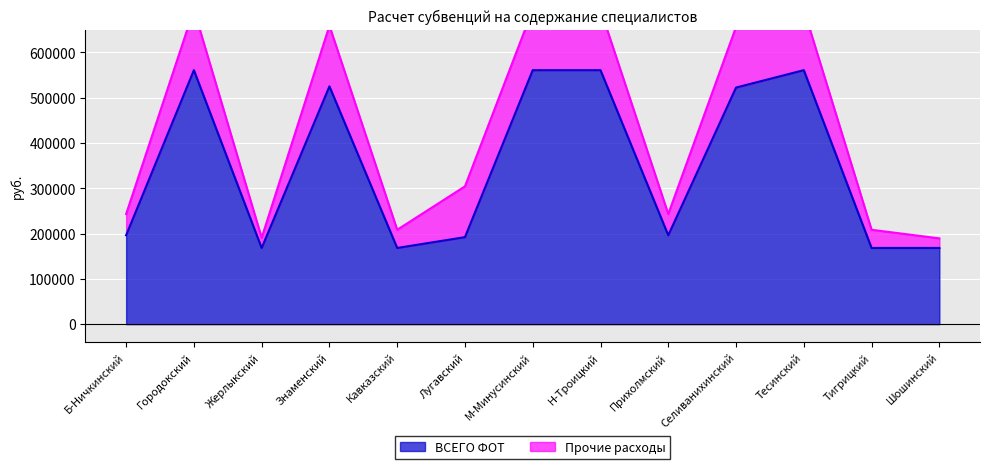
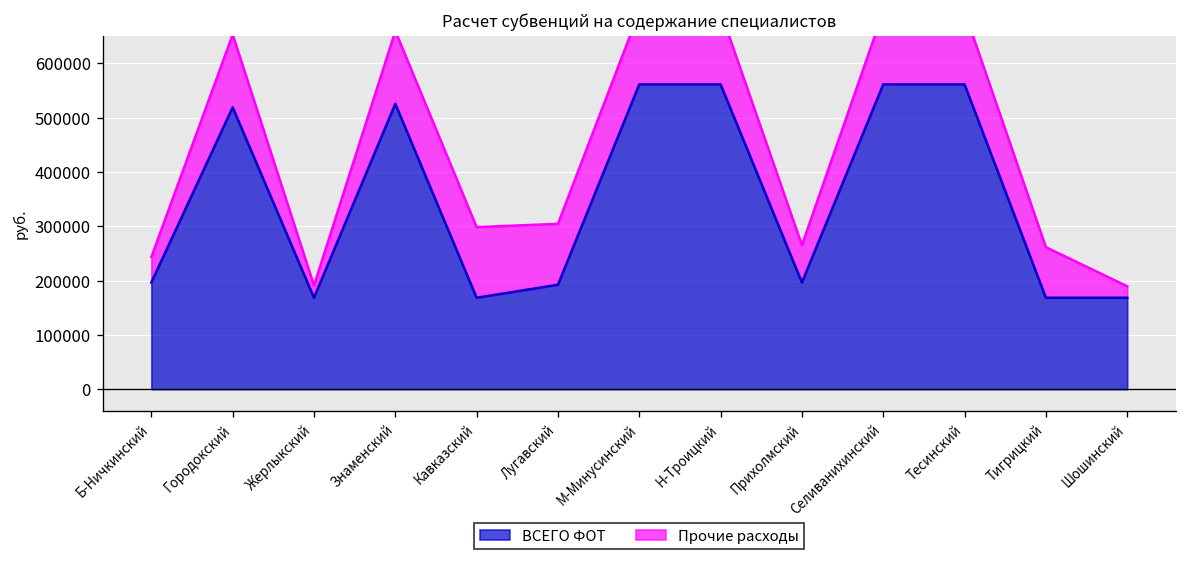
ВСЕГО ФОТ, Городокский: 560000 -> 520000
Прочие расходы, Кавказский: 40000 -> 130000
Прочие расходы, Прихолмский: 50000 -> 70000
ВСЕГО ФОТ, Селиванихинский: 520000 -> 560000
Прочие расходы, Тигрицкий: 40000 -> 90000
